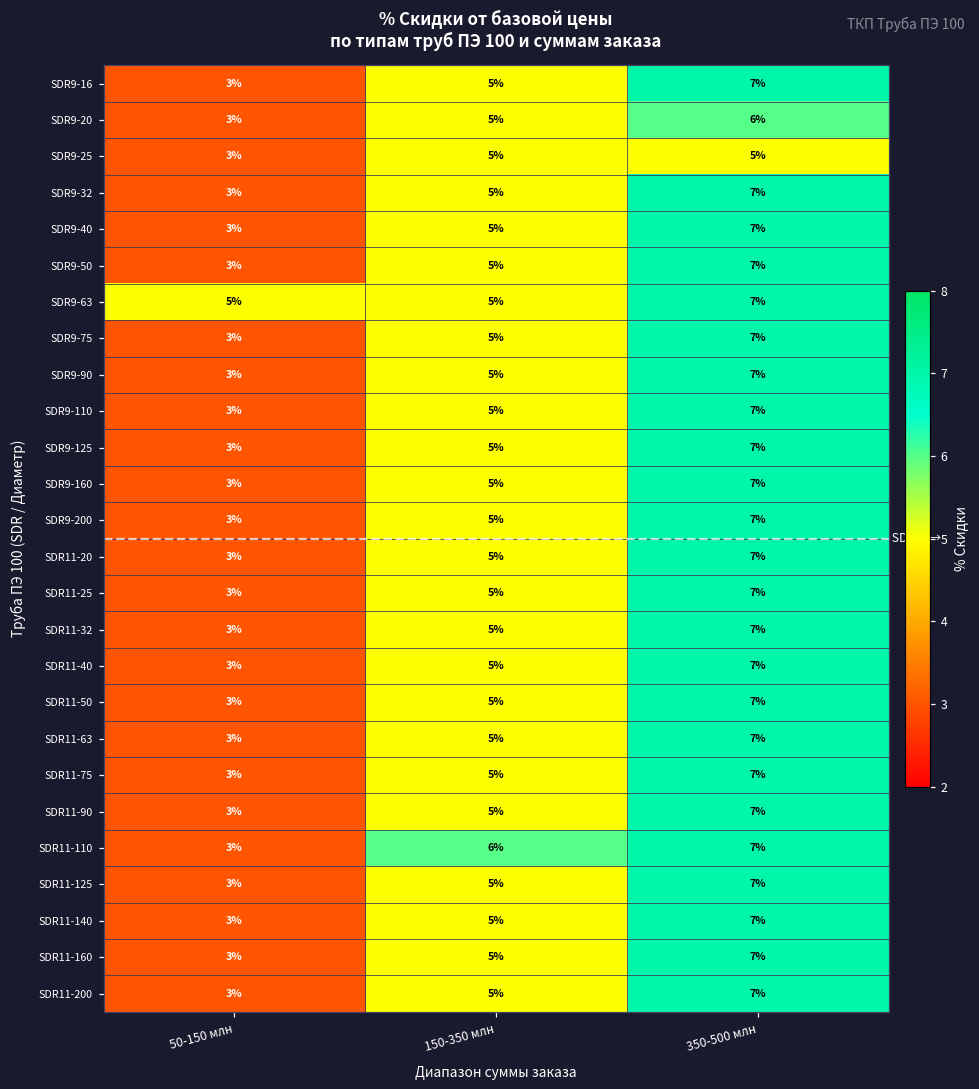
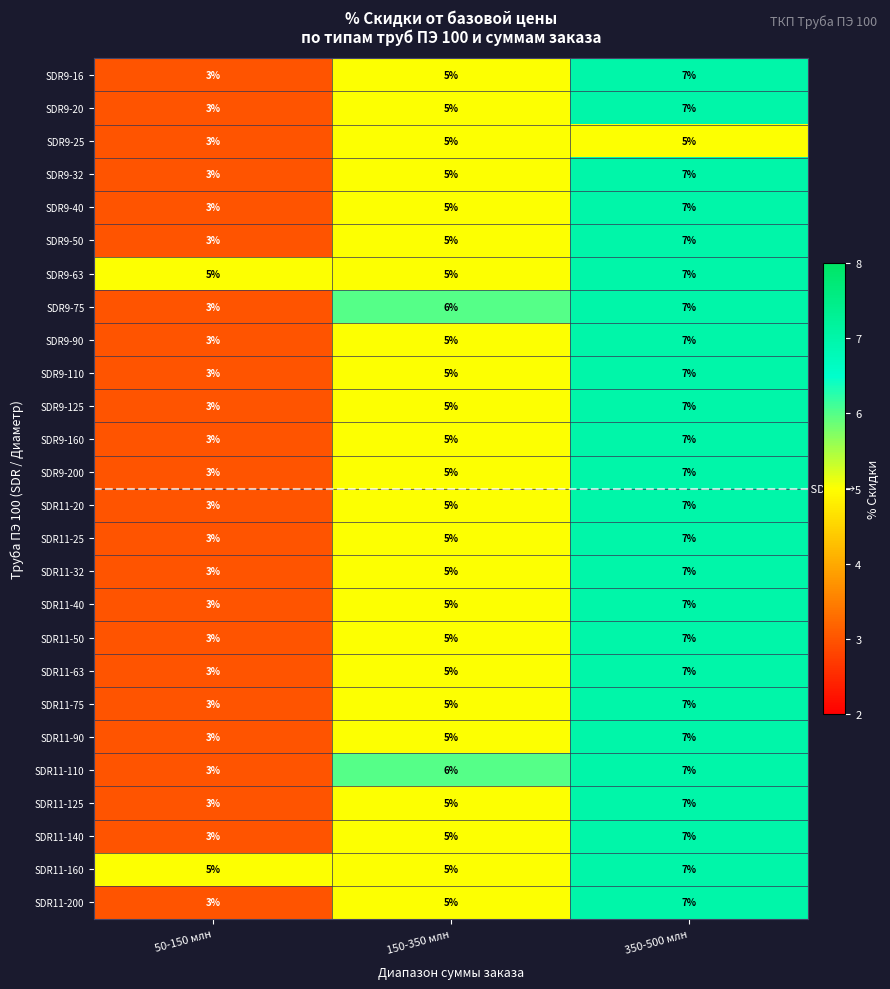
SDR9-20, 350-500 млн: 6% -> 7%
SDR9-75, 150-350 млн: 5% -> 6%
SDR11-160, 50-150 млн: 3% -> 5%
